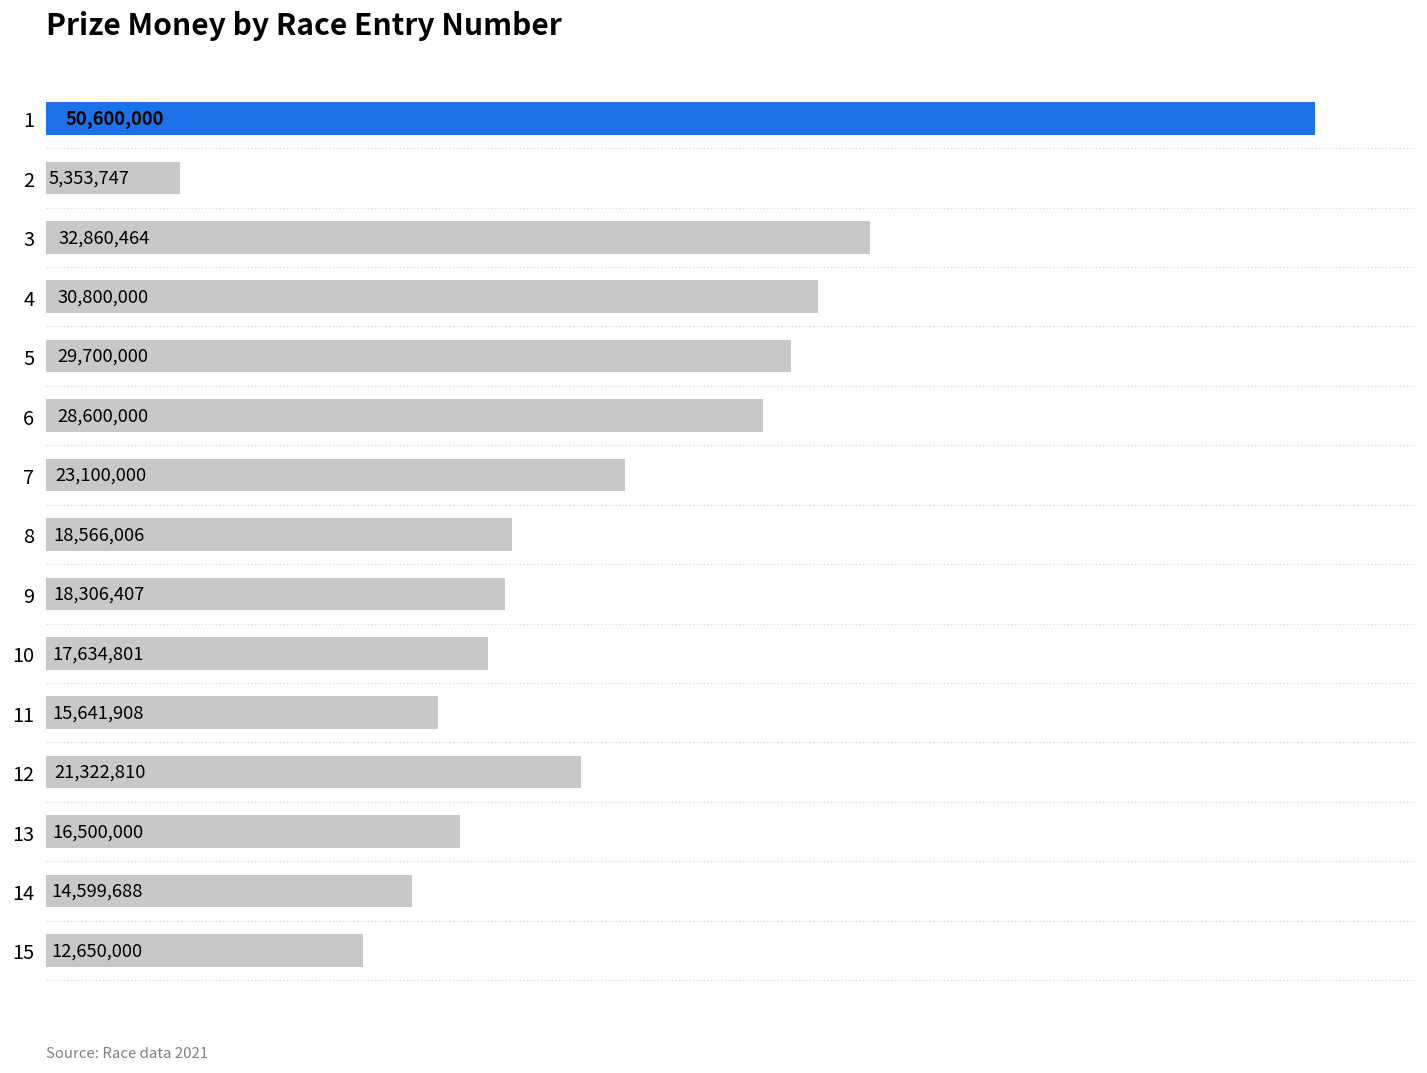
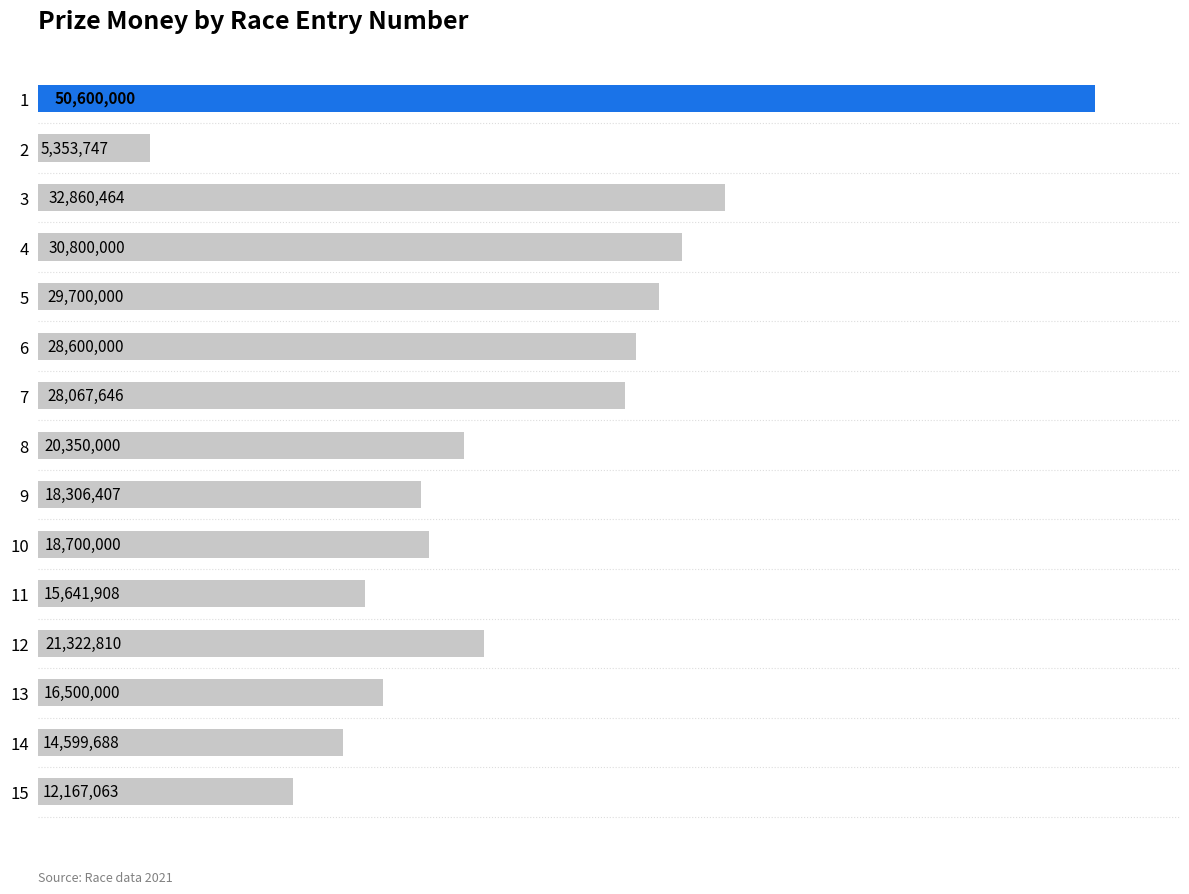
7: 23,100,000 -> 28,067,646
8: 18,566,006 -> 20,350,000
10: 17,634,801 -> 18,700,000
15: 12,650,000 -> 12,167,063
